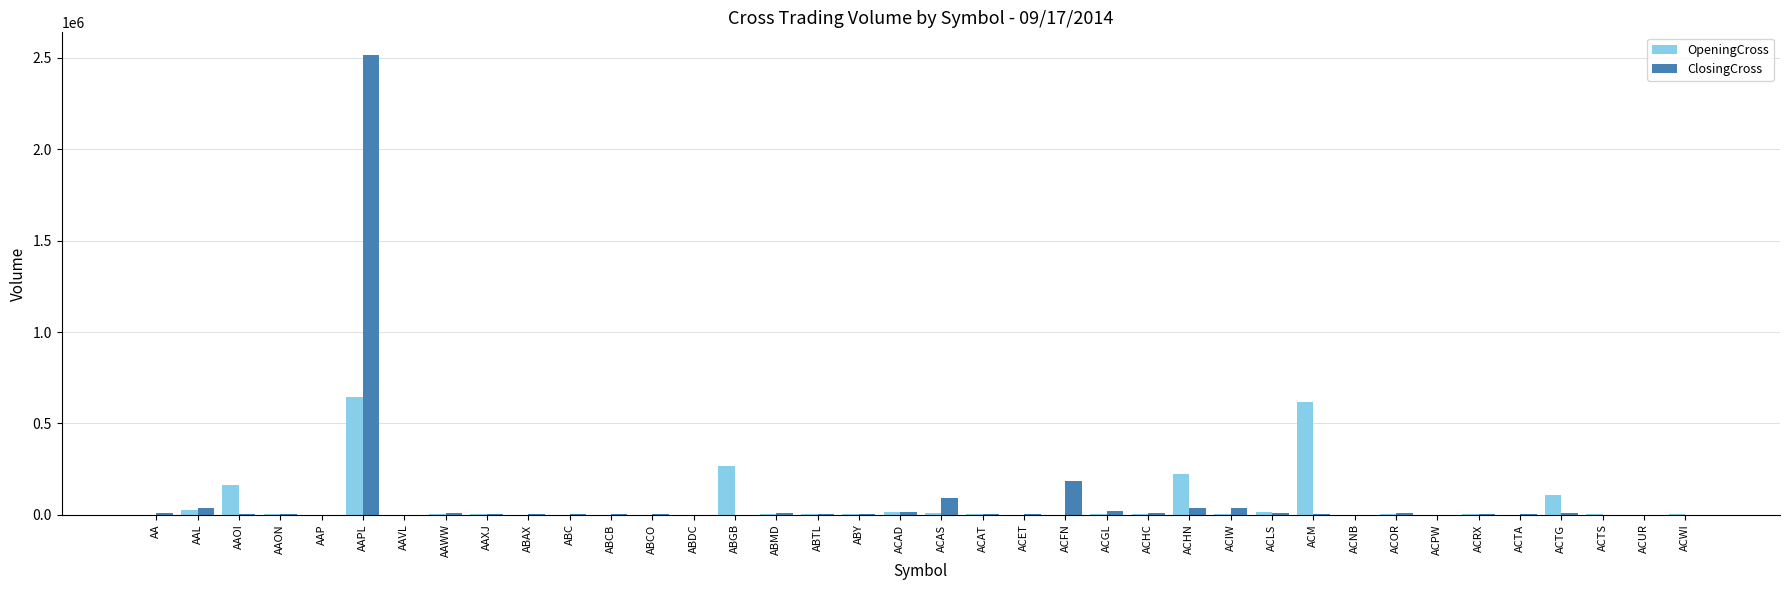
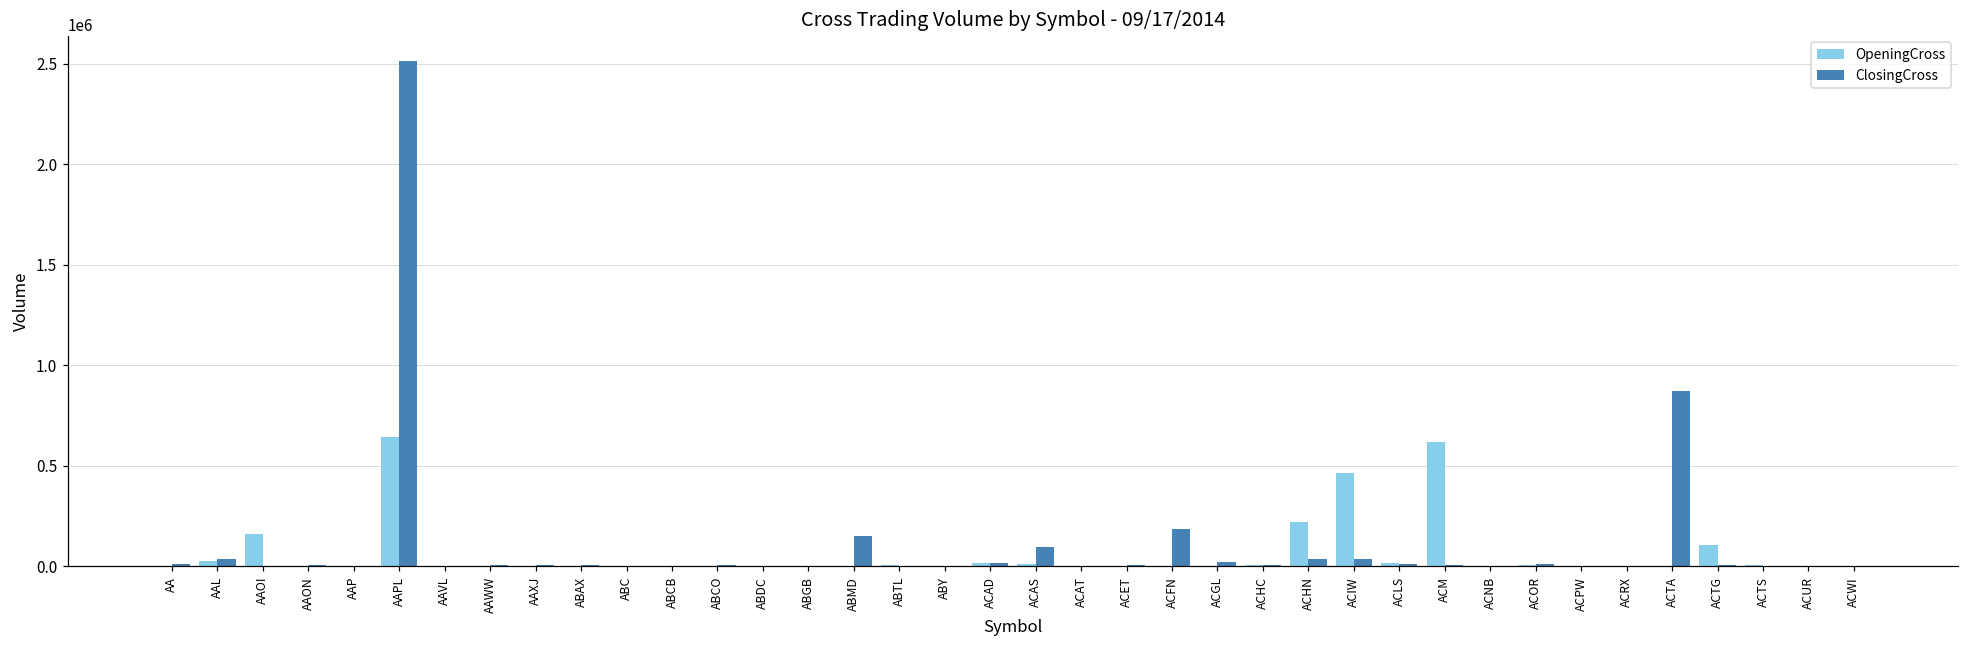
OpeningCross, ABGB: 270000 -> 0
ClosingCross, ABMD: 10000 -> 150000
OpeningCross, ACIW: 10000 -> 460000
ClosingCross, ACTA: 0 -> 870000
